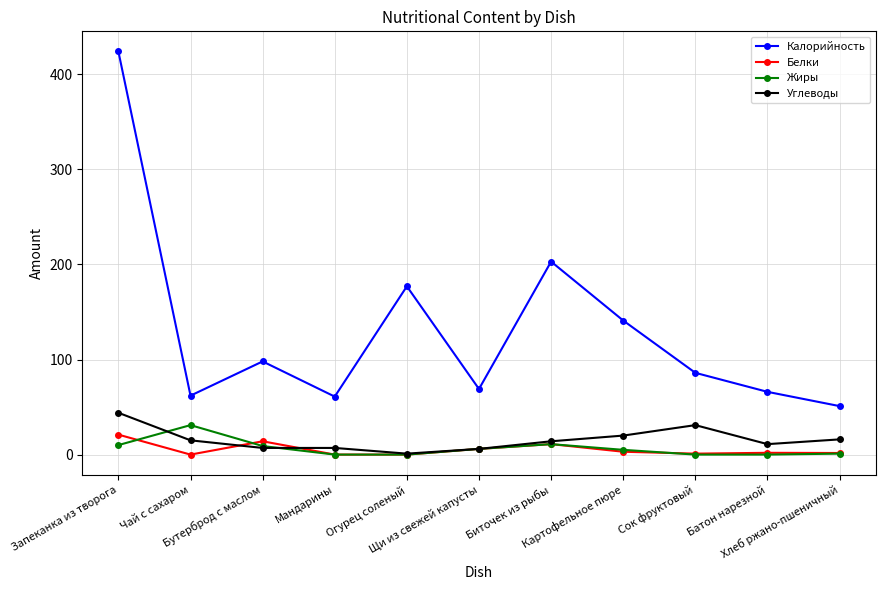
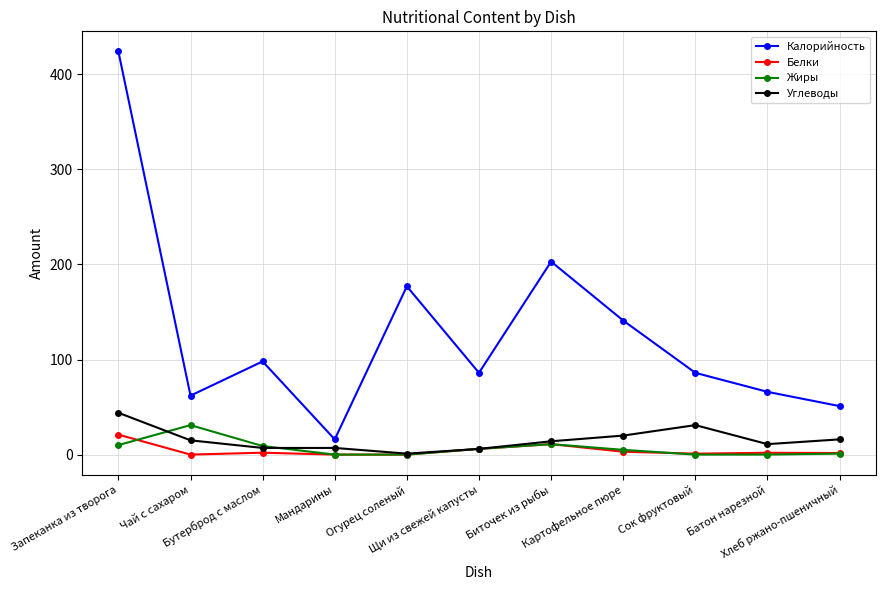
Белки, Бутерброд с маслом: 10 -> 0
Калорийность, Мандарины: 60 -> 20
Калорийность, Щи из свежей капусты: 70 -> 90
